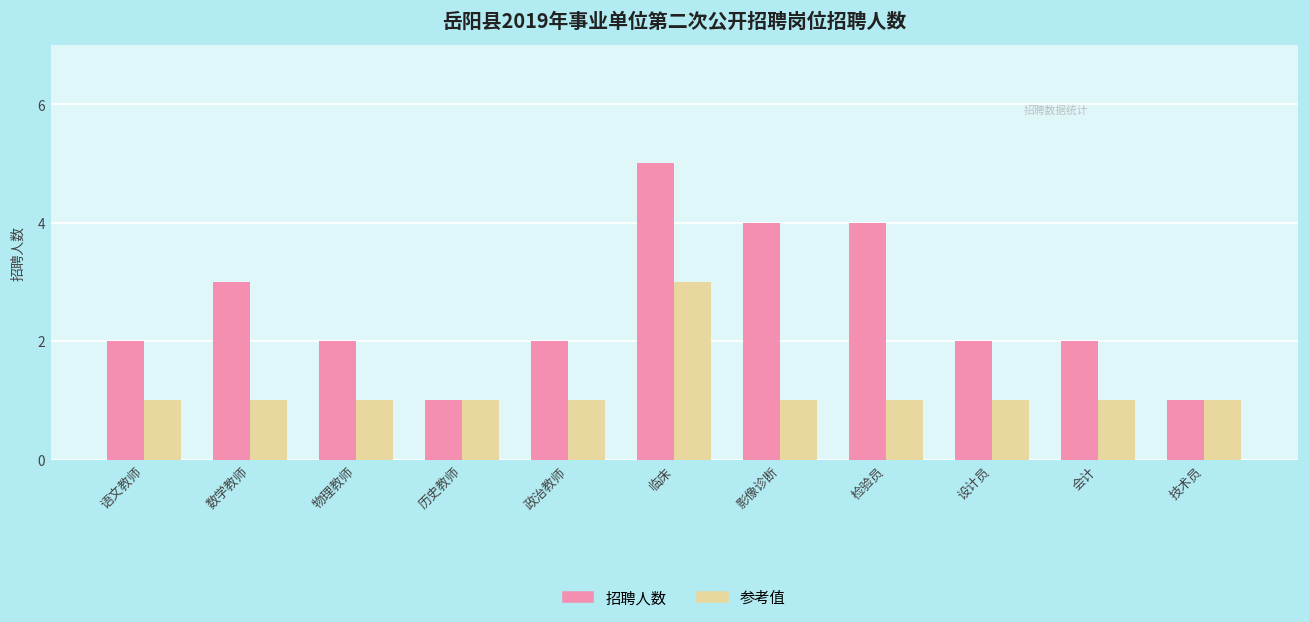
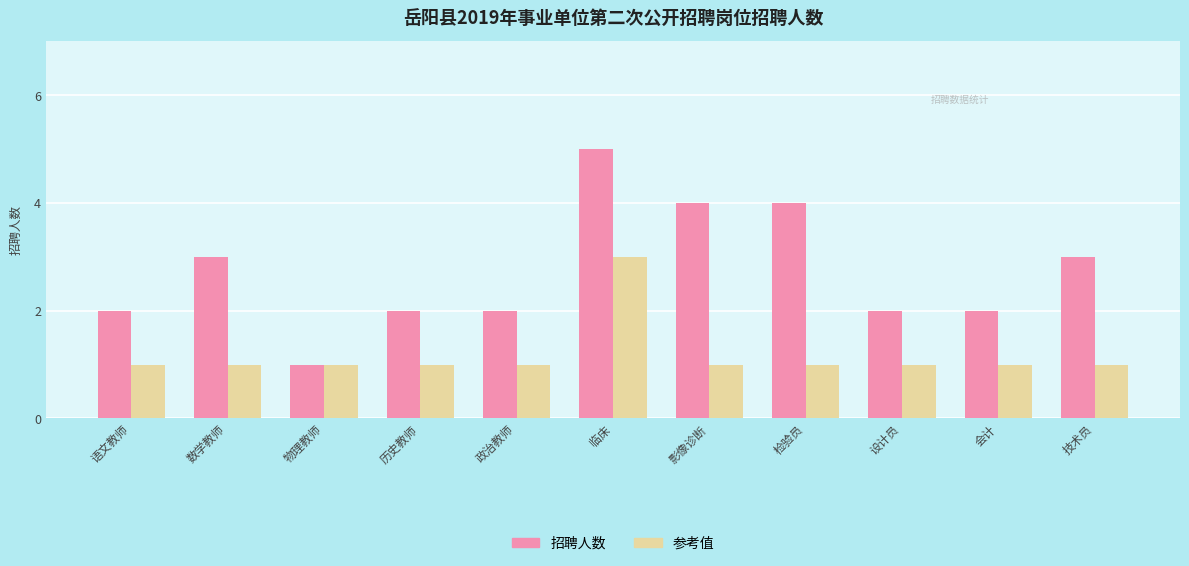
招聘人数, 物理教师: 2 -> 1
招聘人数, 历史教师: 1 -> 2
招聘人数, 技术员: 1 -> 3
